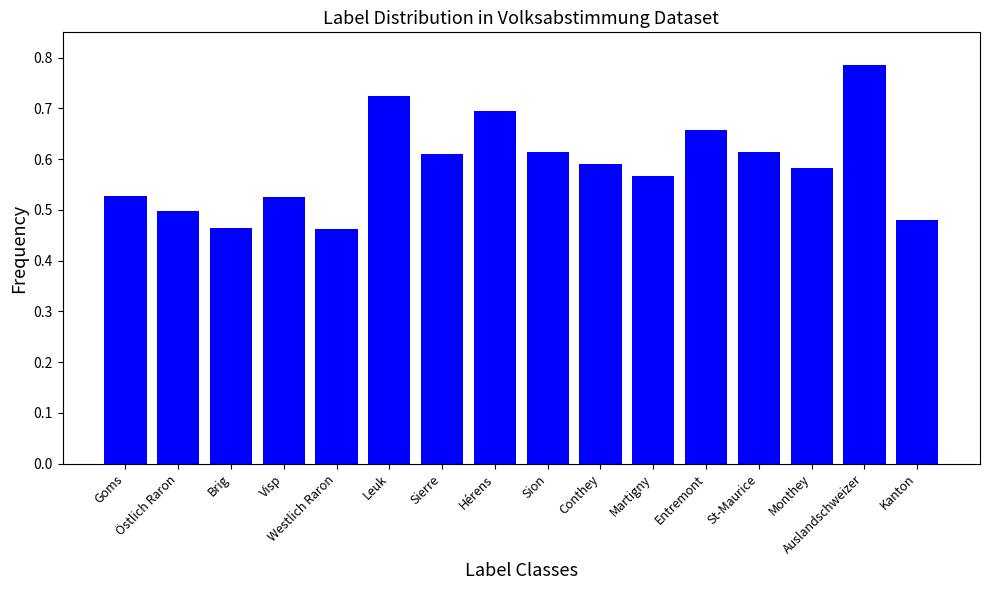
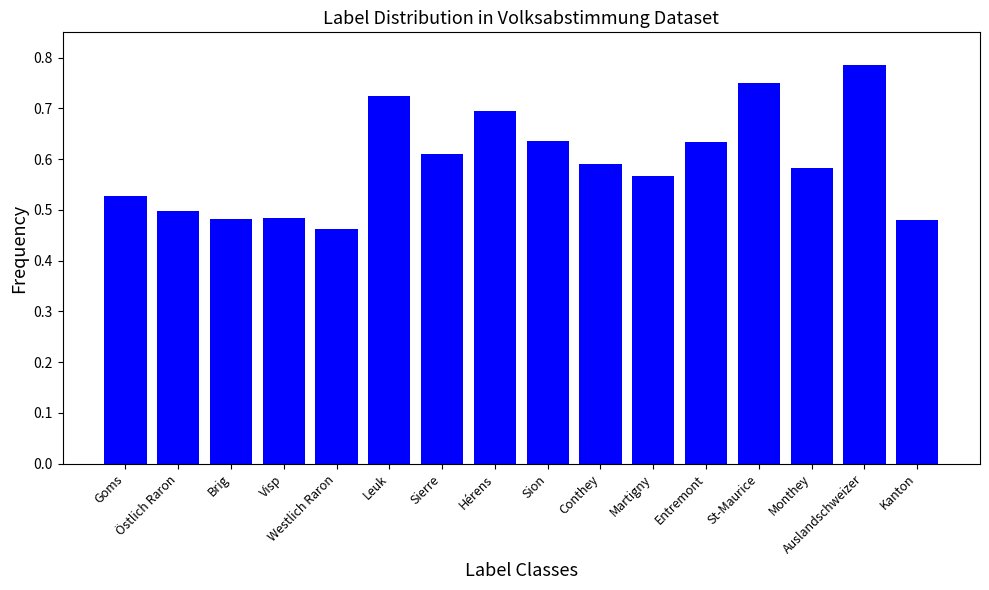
Brig: 0.46 -> 0.48
Visp: 0.53 -> 0.48
Sion: 0.61 -> 0.64
Entremont: 0.66 -> 0.63
St-Maurice: 0.61 -> 0.75
